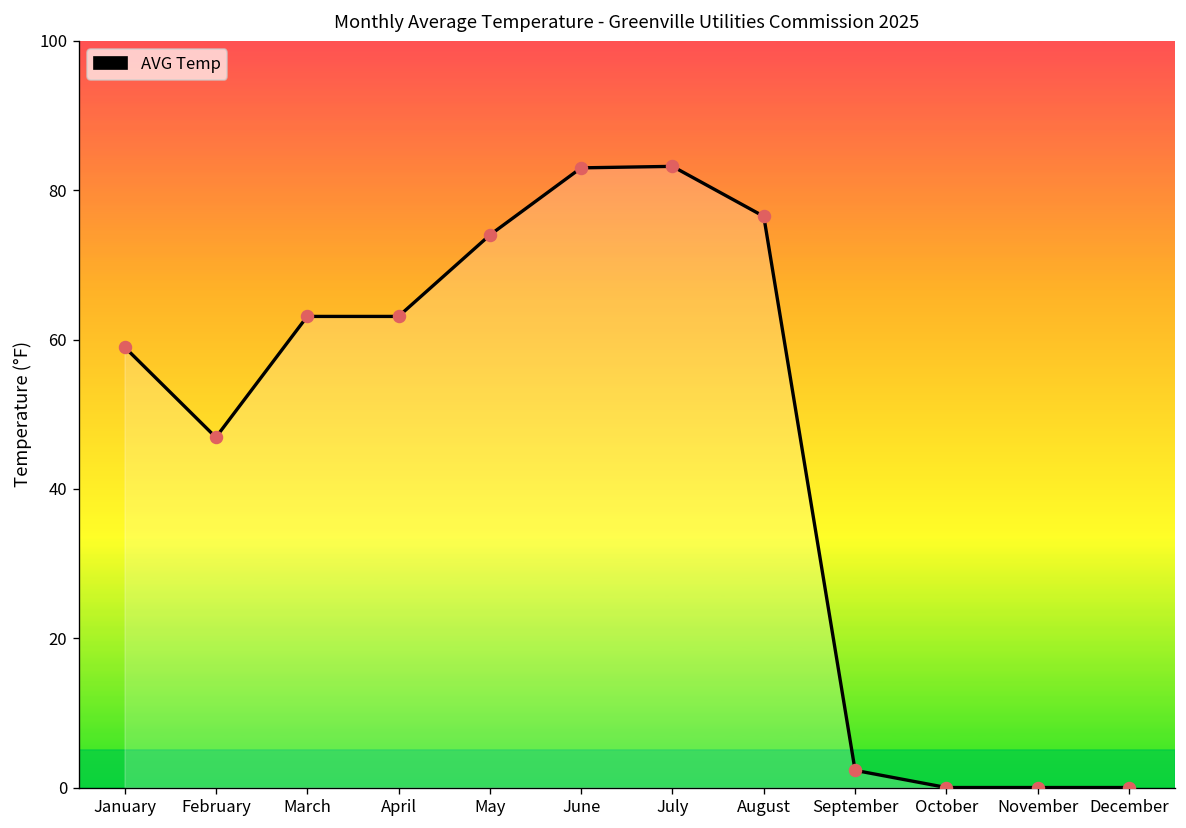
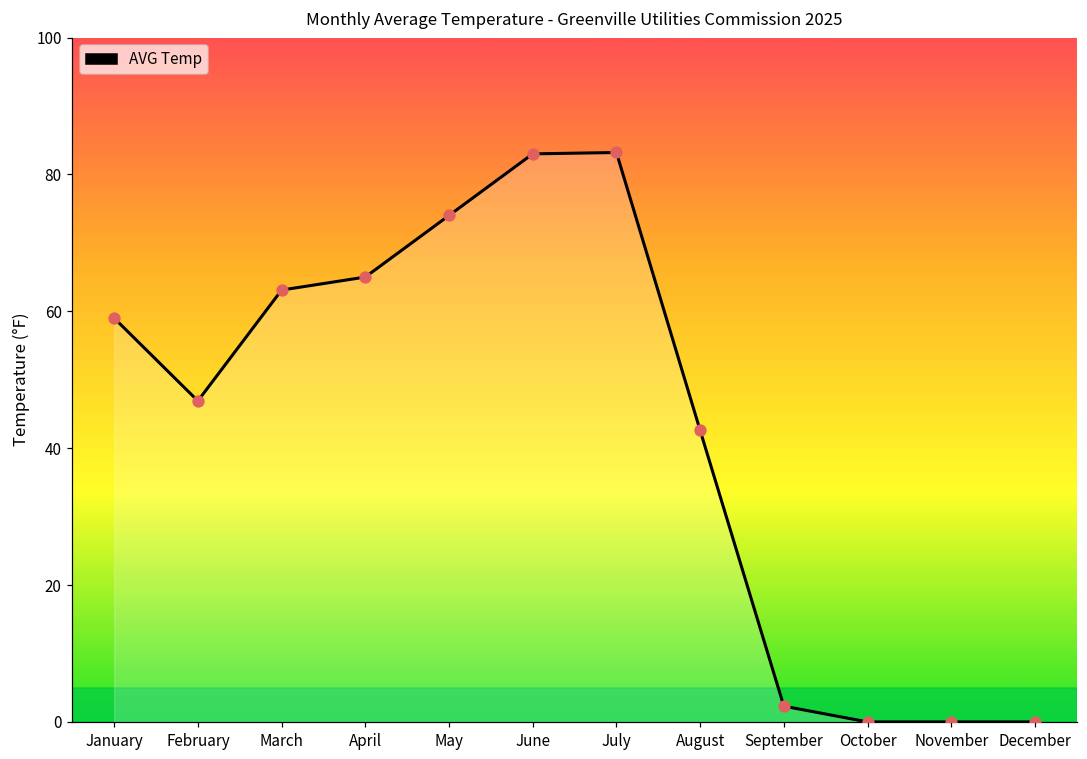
April: 63 -> 65
August: 77 -> 43
